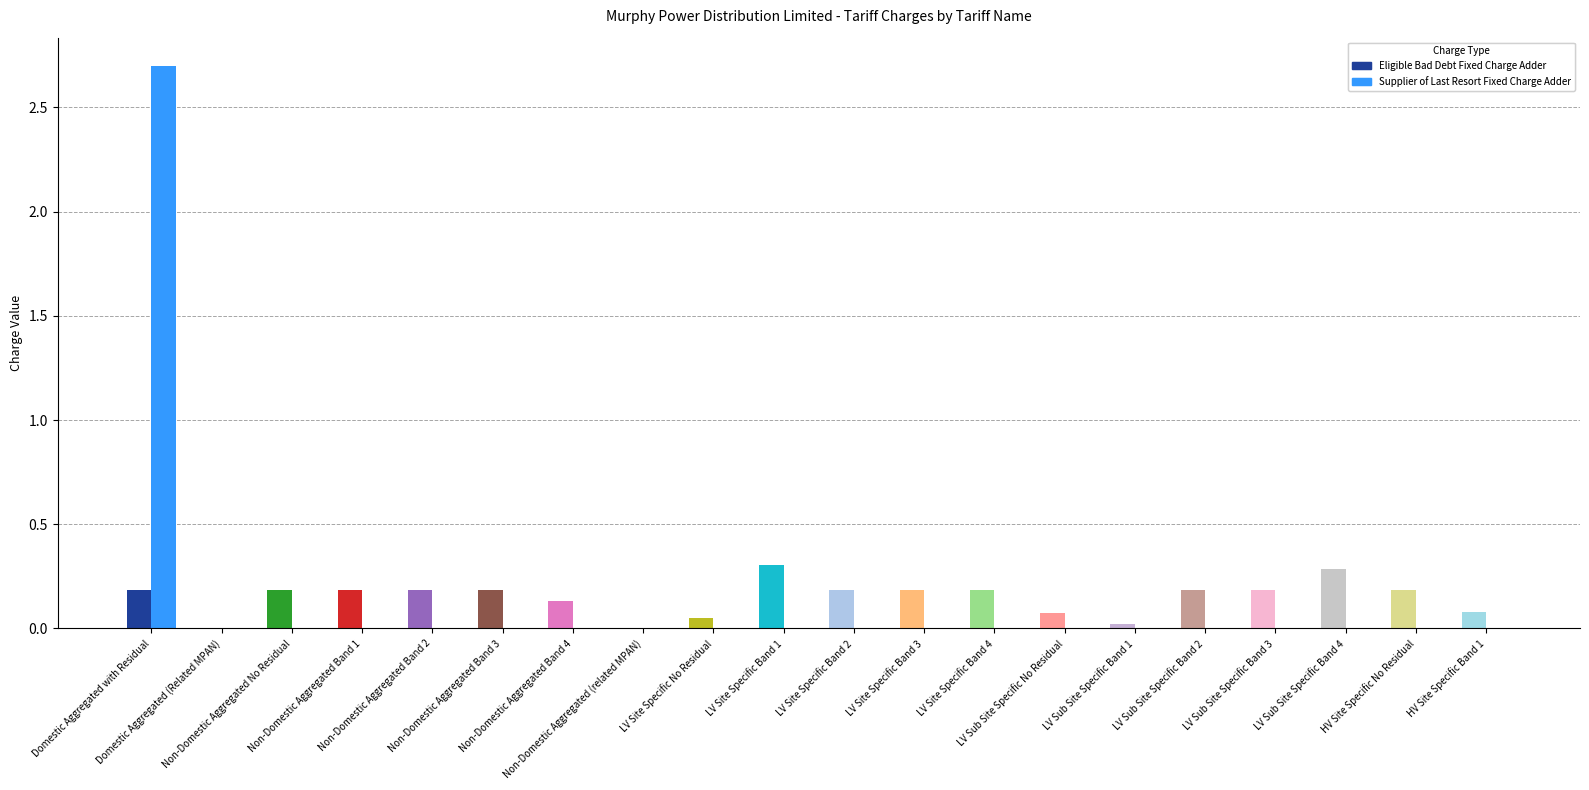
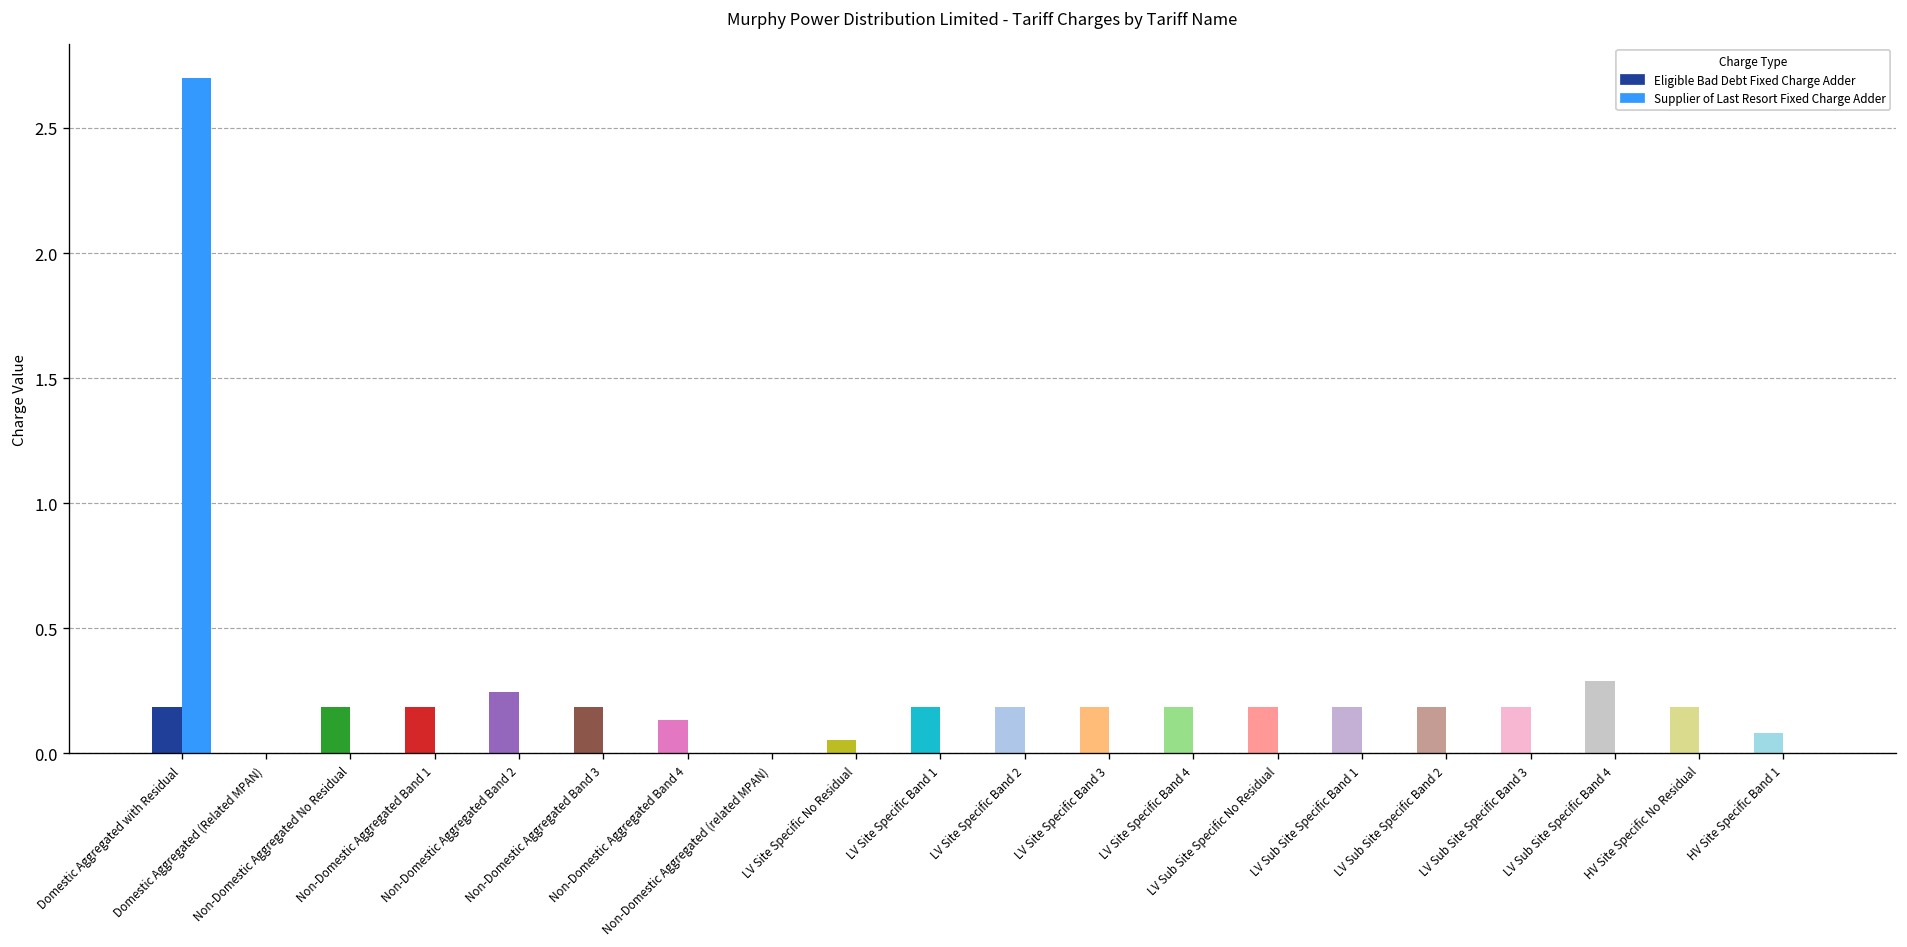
Eligible Bad Debt Fixed Charge Adder, Non-Domestic Aggregated Band 2: 0.19 -> 0.24
Eligible Bad Debt Fixed Charge Adder, LV Site Specific Band 1: 0.30 -> 0.19
Eligible Bad Debt Fixed Charge Adder, LV Sub Site Specific No Residual: 0.07 -> 0.19
Eligible Bad Debt Fixed Charge Adder, LV Sub Site Specific Band 1: 0.02 -> 0.19
